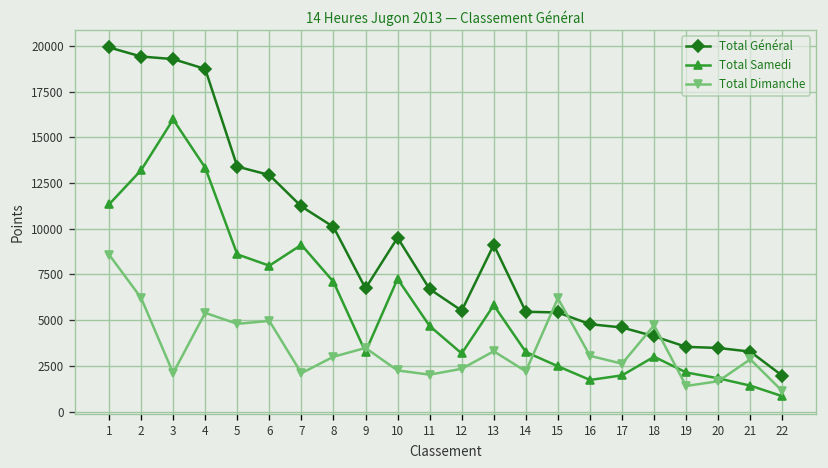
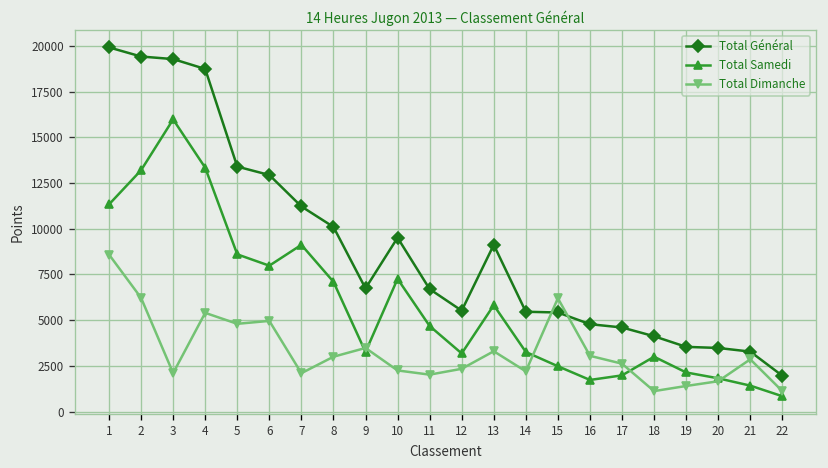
Total Dimanche, 18: 4700 -> 1100
